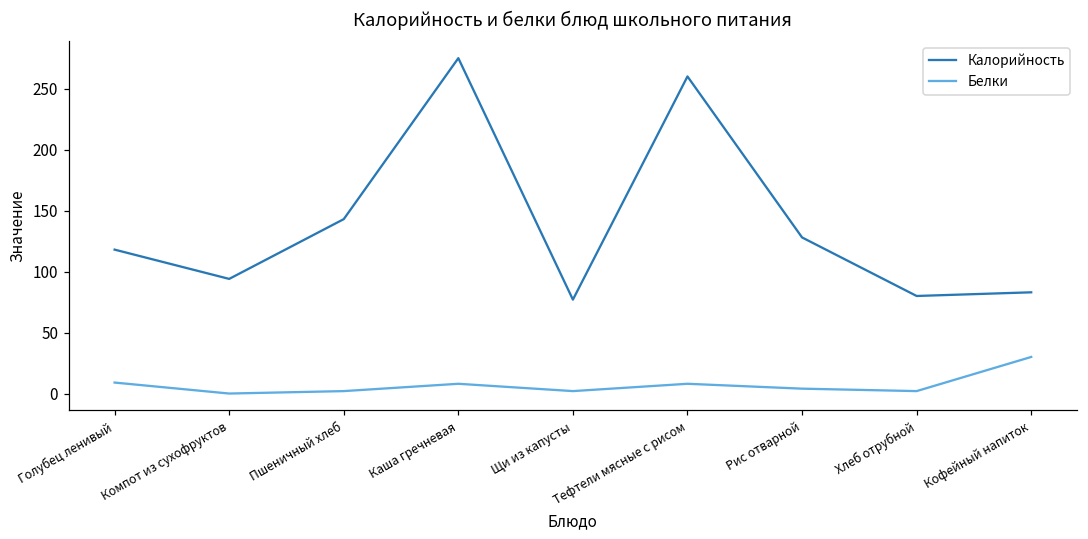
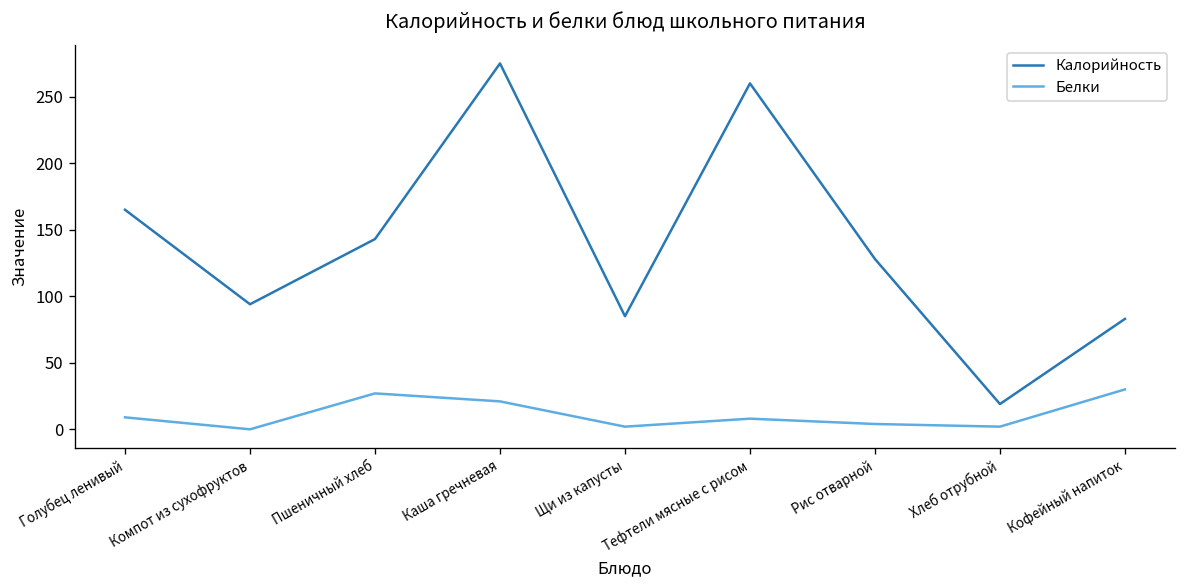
Калорийность, Голубец ленивый: 118 -> 165
Белки, Пшеничный хлеб: 2 -> 27
Белки, Каша гречневая: 8 -> 21
Калорийность, Щи из капусты: 77 -> 85
Калорийность, Хлеб отрубной: 80 -> 19
